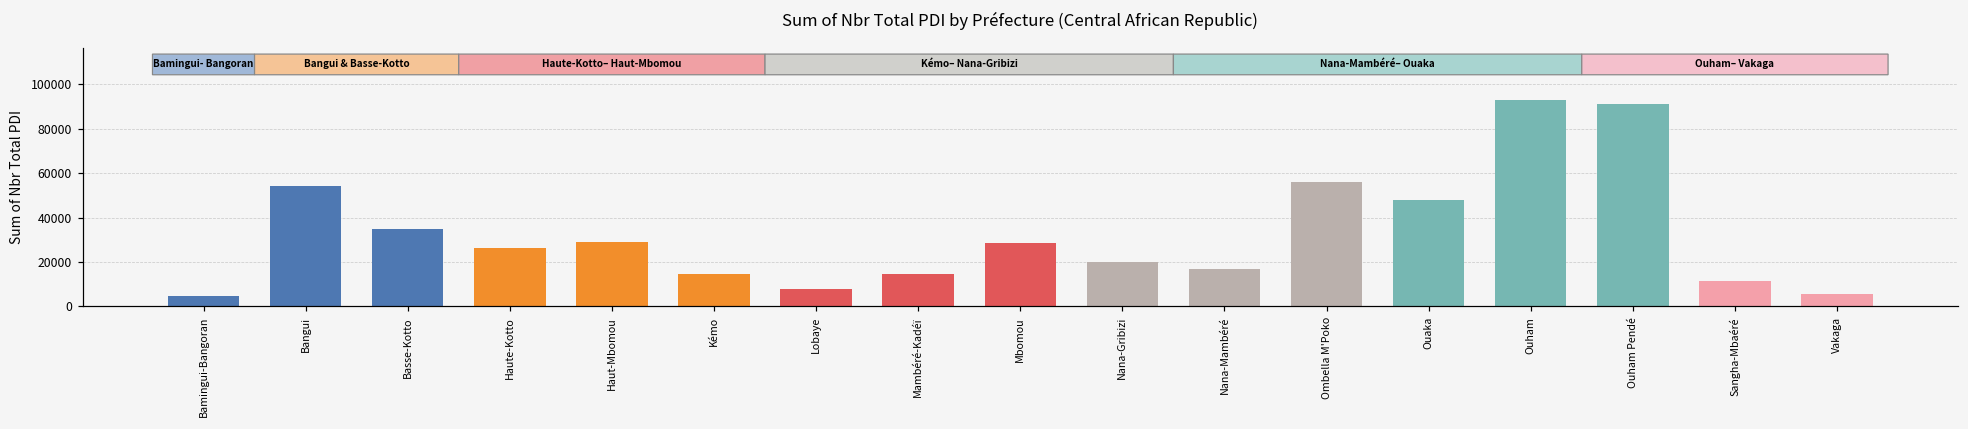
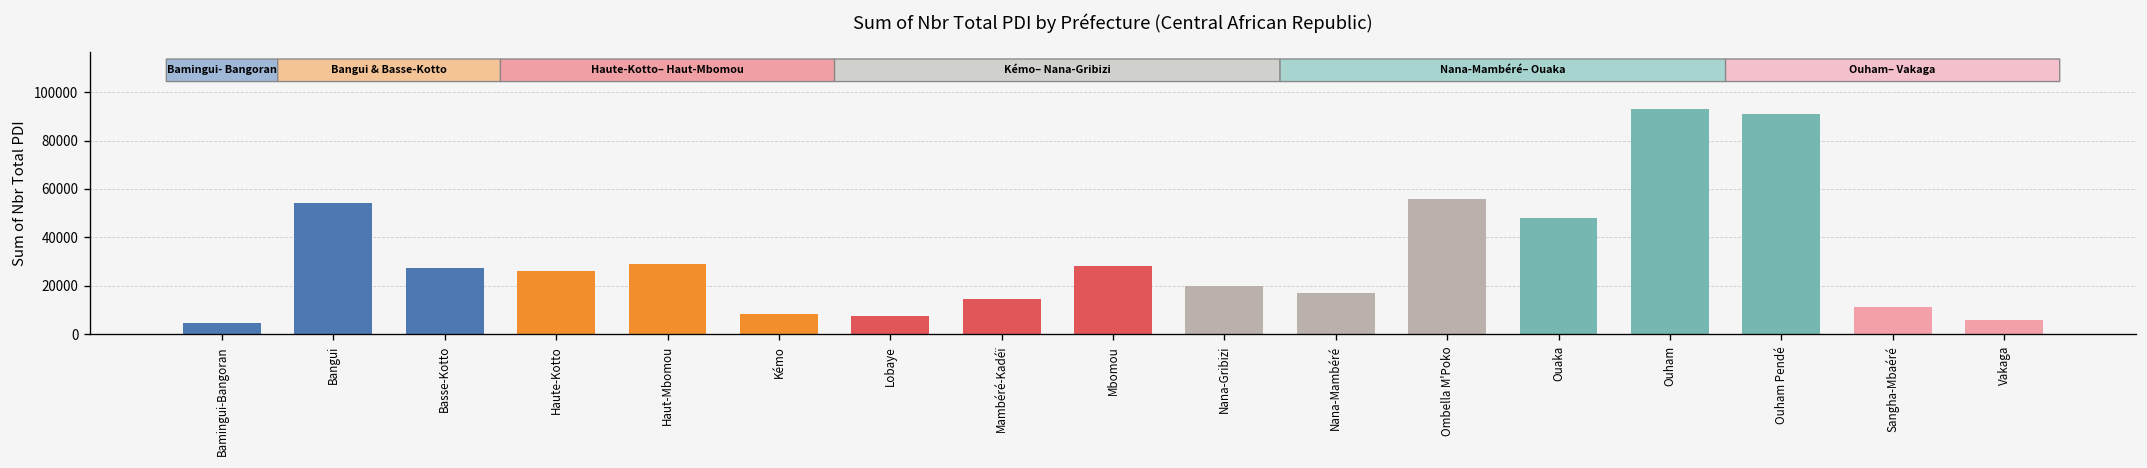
Basse-Kotto: 35000 -> 28000
Kémo: 14000 -> 8000
